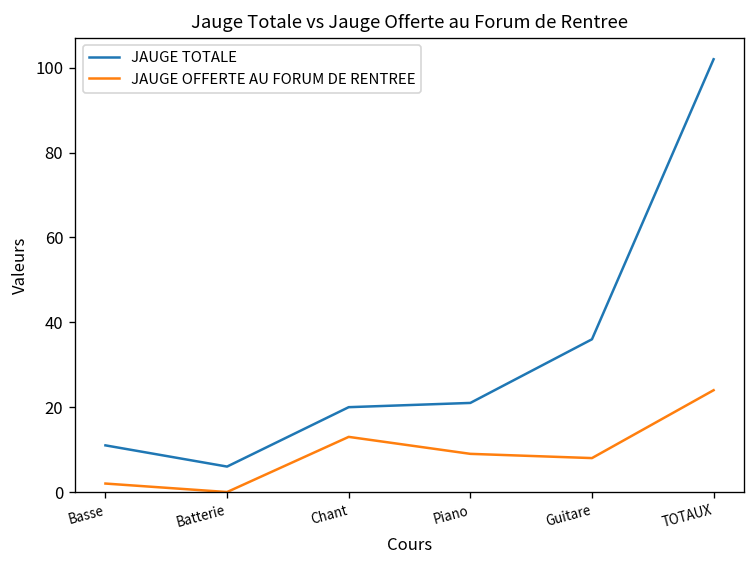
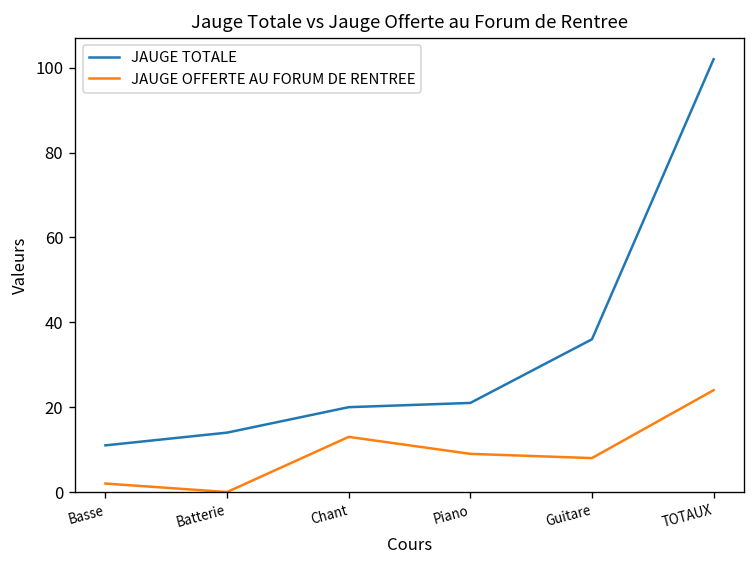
JAUGE TOTALE, Batterie: 6 -> 14
